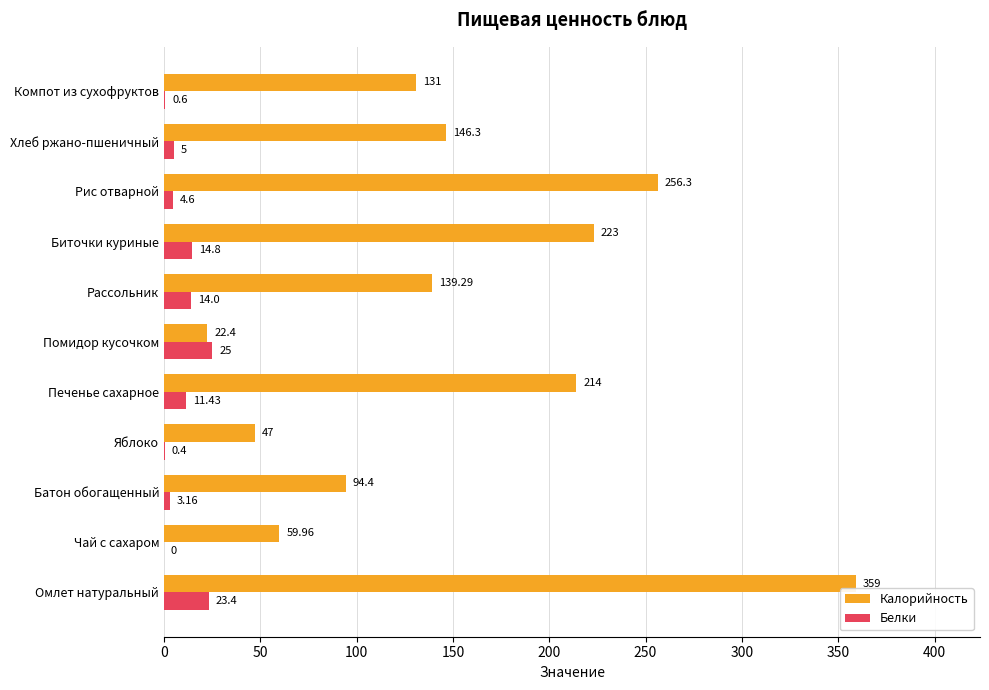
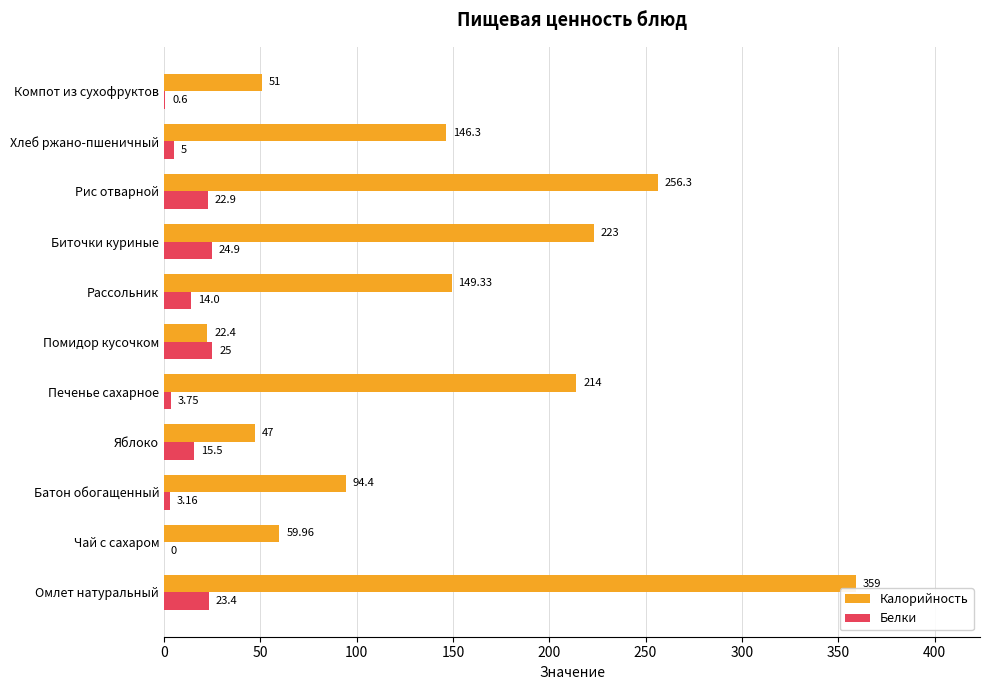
Калорийность, Компот из сухофруктов: 131 -> 51
Белки, Рис отварной: 4.6 -> 22.9
Белки, Биточки куриные: 14.8 -> 24.9
Калорийность, Рассольник: 139.29 -> 149.33
Белки, Печенье сахарное: 11.43 -> 3.75
Белки, Яблоко: 0.4 -> 15.5
